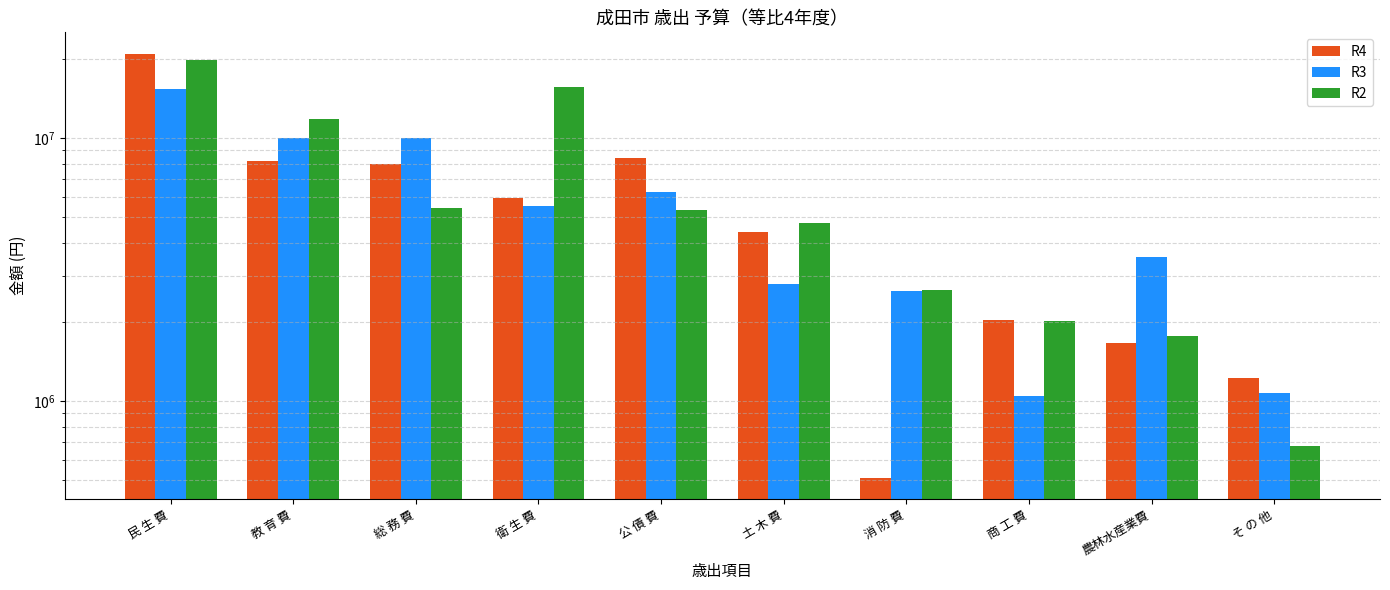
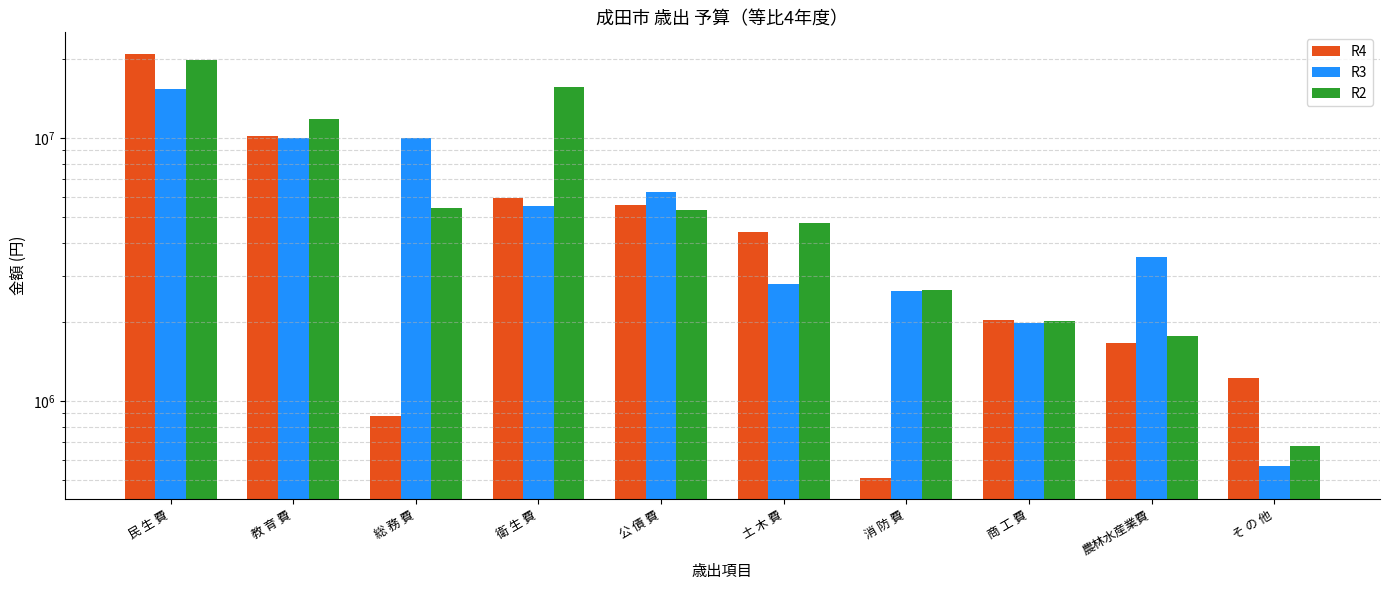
R4, 教 育 費: 8200000 -> 10200000
R4, 総 務 費: 8000000 -> 880000
R4, 公 債 費: 8400000 -> 5600000
R3, 商 工 費: 1040000 -> 2000000
R3, そ の 他: 1070000 -> 570000
